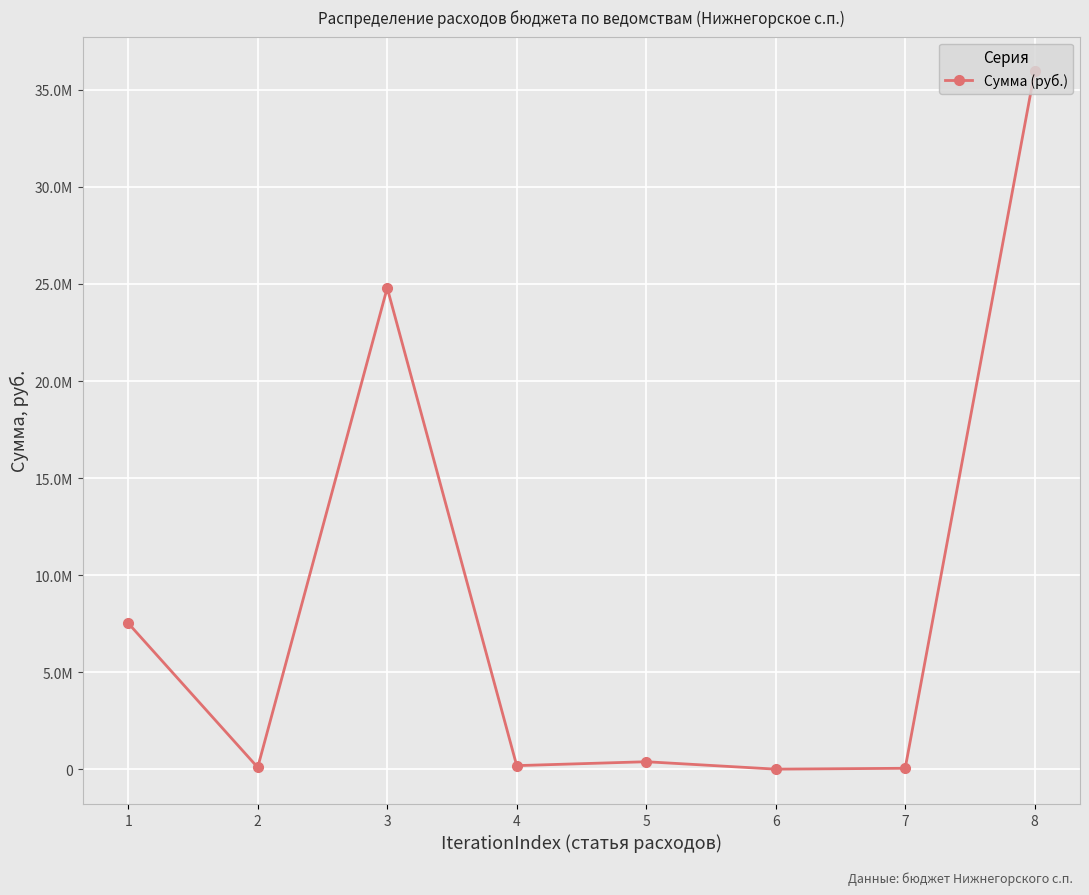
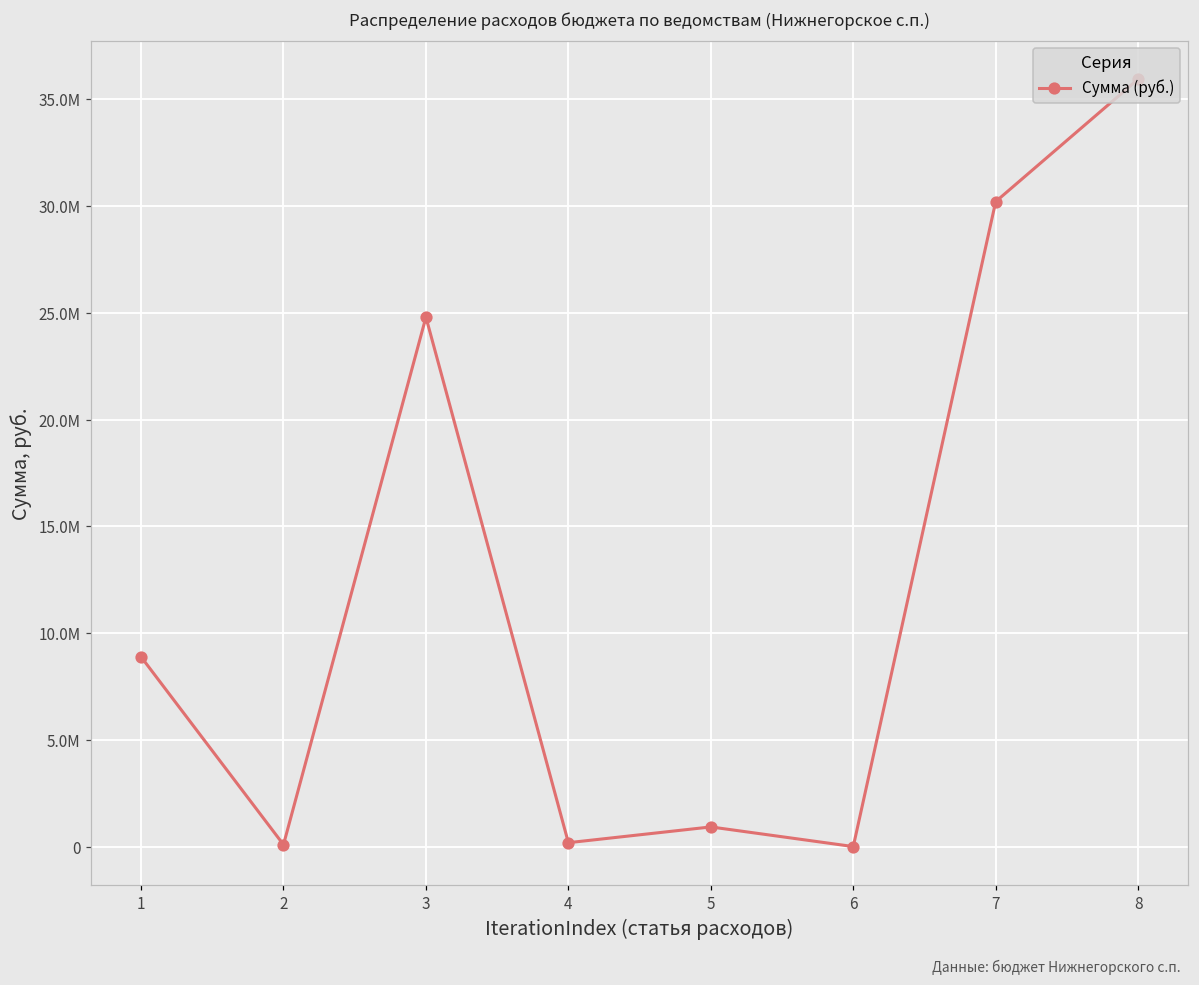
1: 7500000 -> 8900000
5: 400000 -> 900000
7: 100000 -> 30200000
